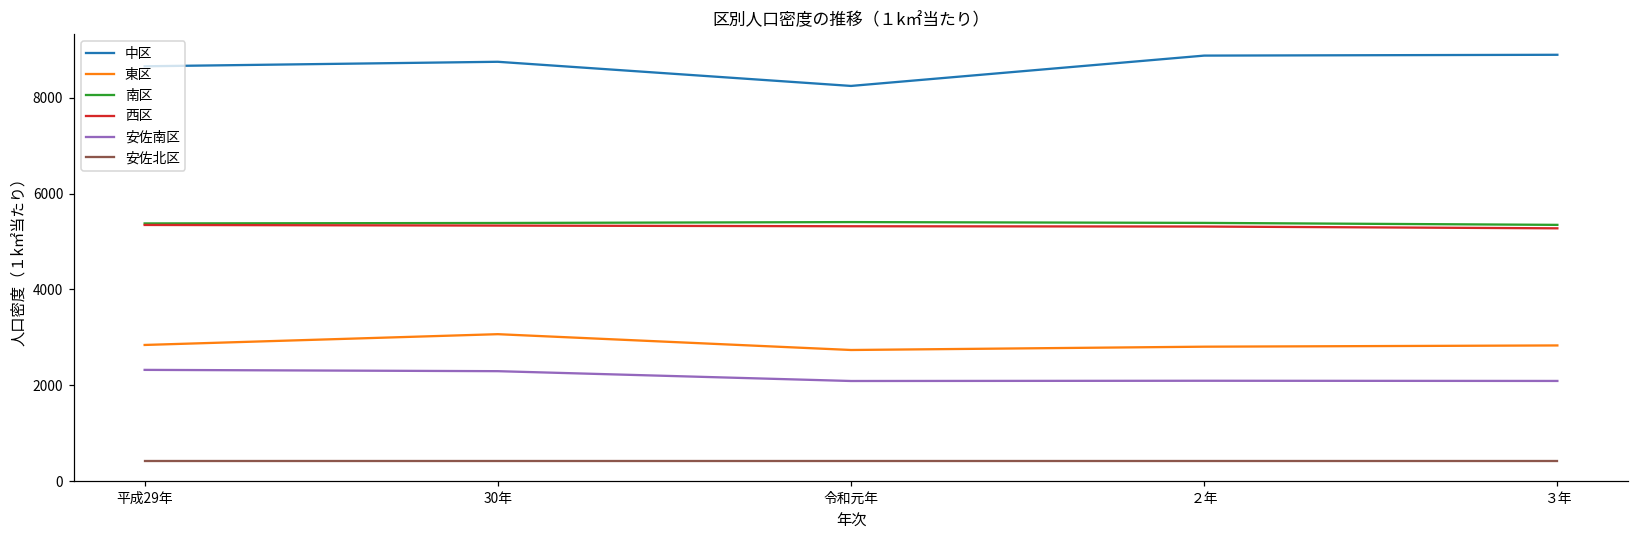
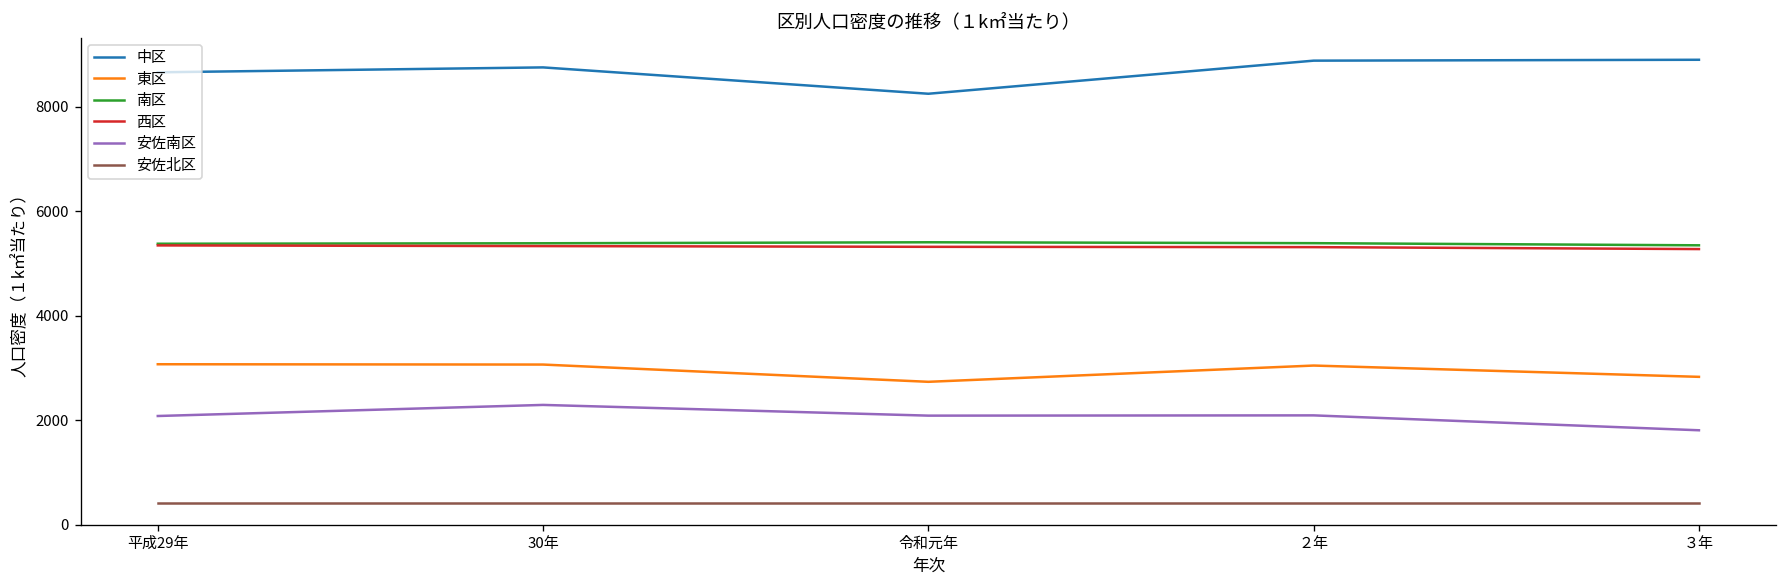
東区, 平成29年: 2800 -> 3100
安佐南区, 平成29年: 2300 -> 2100
東区, ２年: 2800 -> 3000
安佐南区, ３年: 2100 -> 1800
